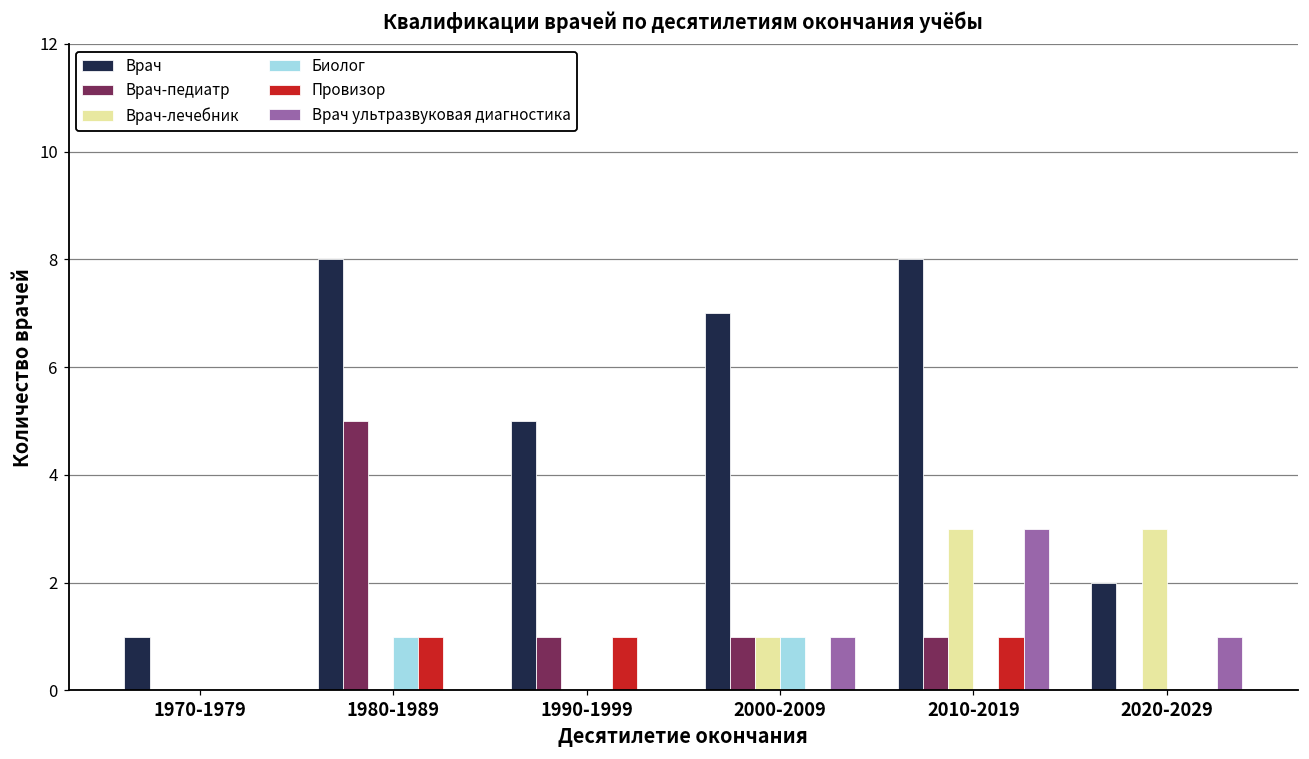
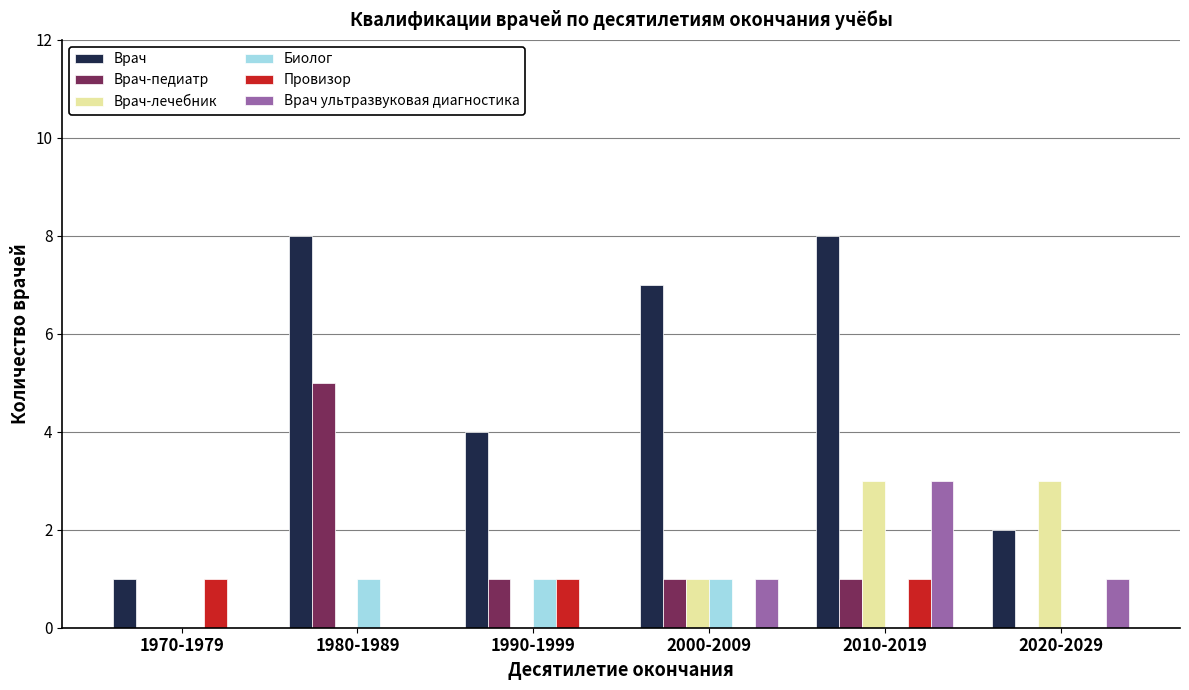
Провизор, 1970-1979: 0 -> 1
Провизор, 1980-1989: 1 -> 0
Врач, 1990-1999: 5 -> 4
Биолог, 1990-1999: 0 -> 1
